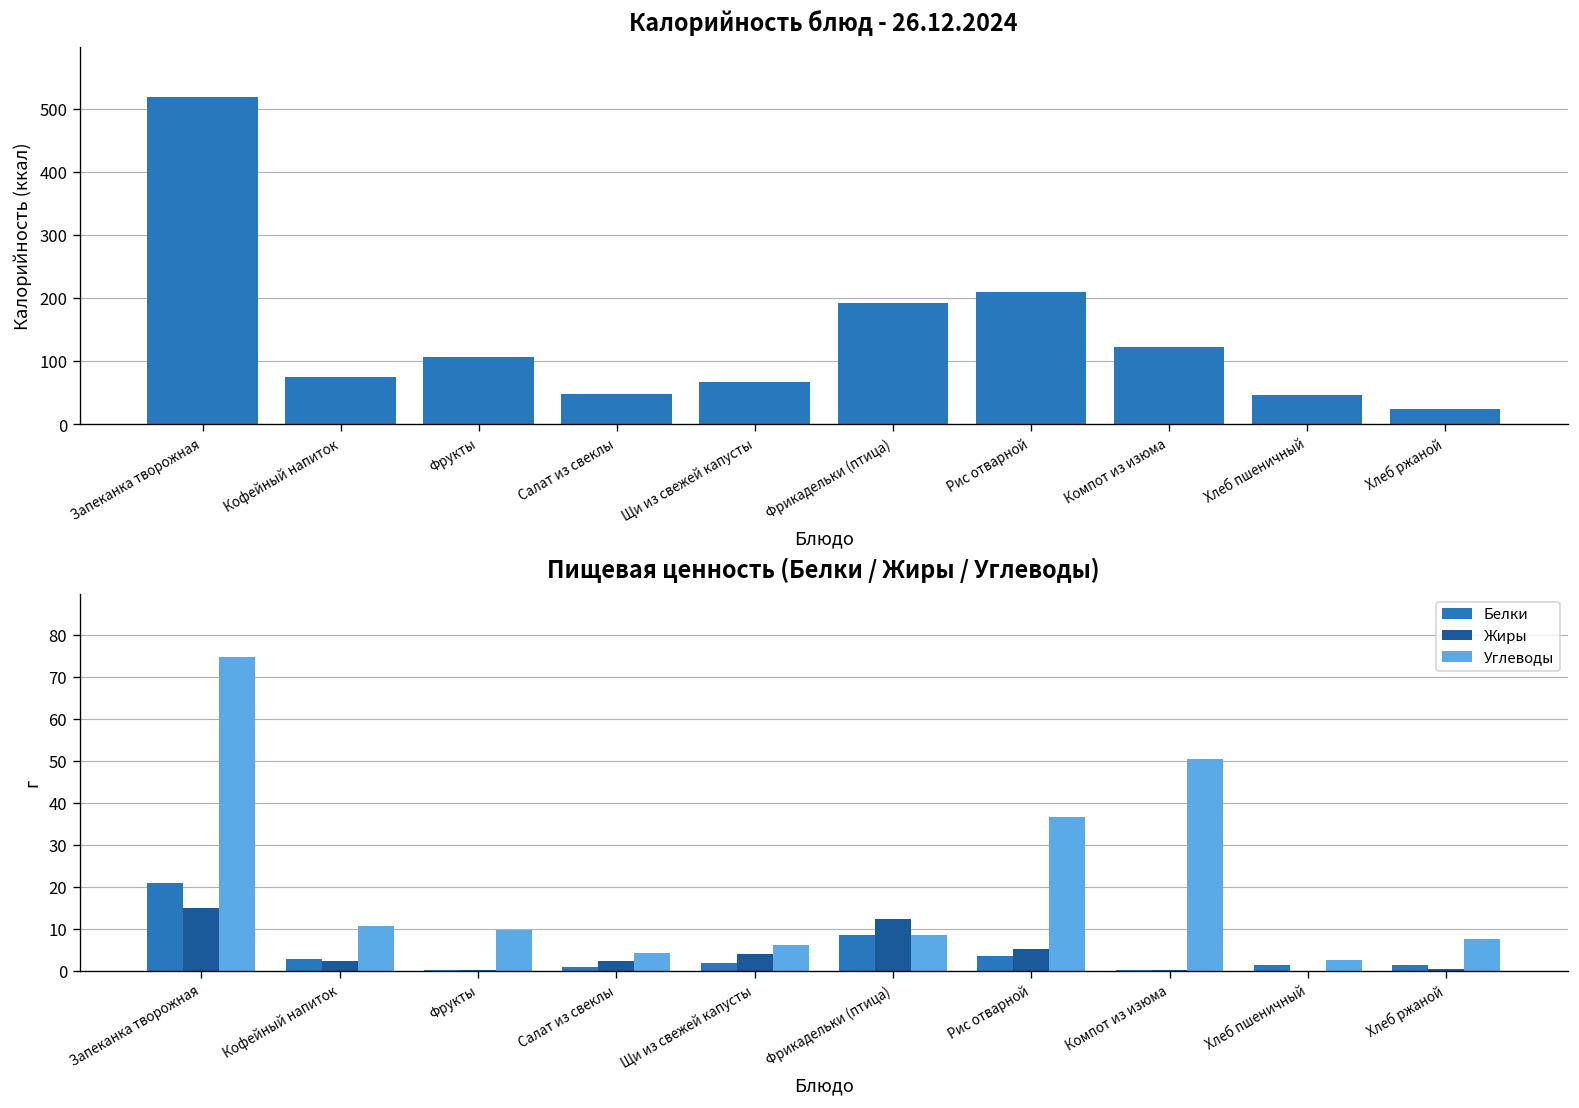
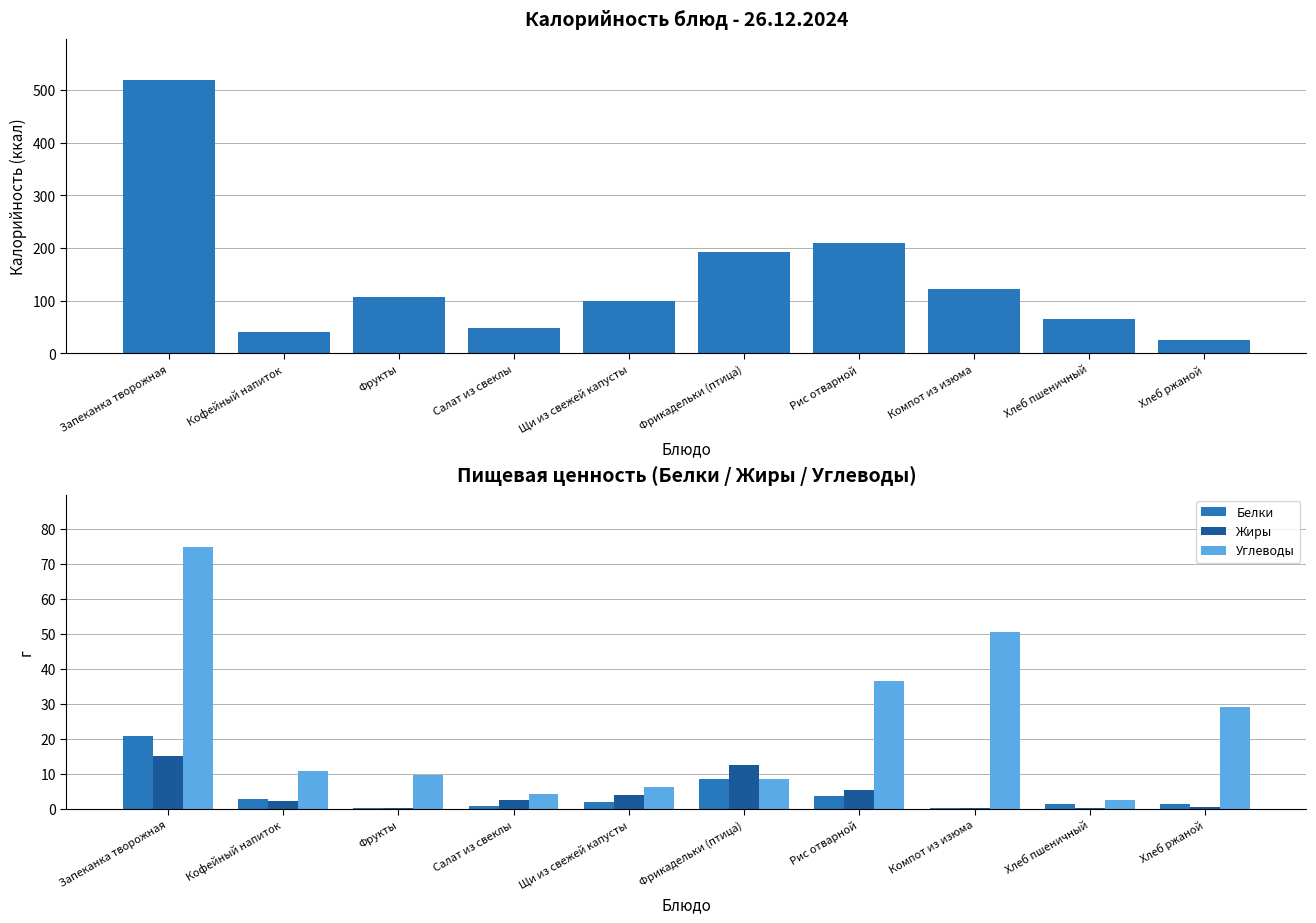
Калорийность блюд - 26.12.2024, Кофейный напиток: 70 -> 40
Калорийность блюд - 26.12.2024, Щи из свежей капусты: 70 -> 100
Калорийность блюд - 26.12.2024, Хлеб пшеничный: 50 -> 60
Пищевая ценность (Белки / Жиры / Углеводы), Углеводы, Хлеб ржаной: 8 -> 29
